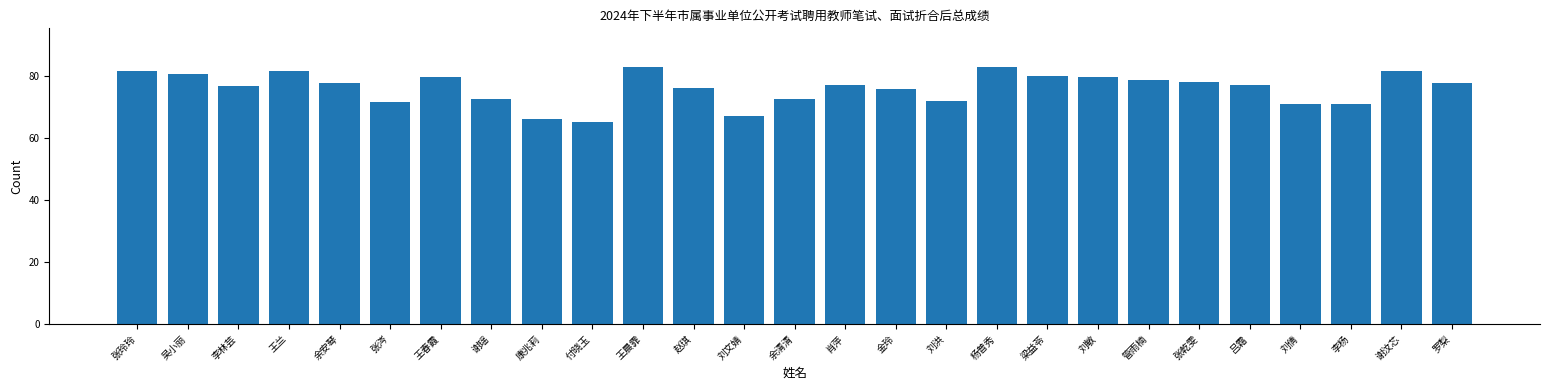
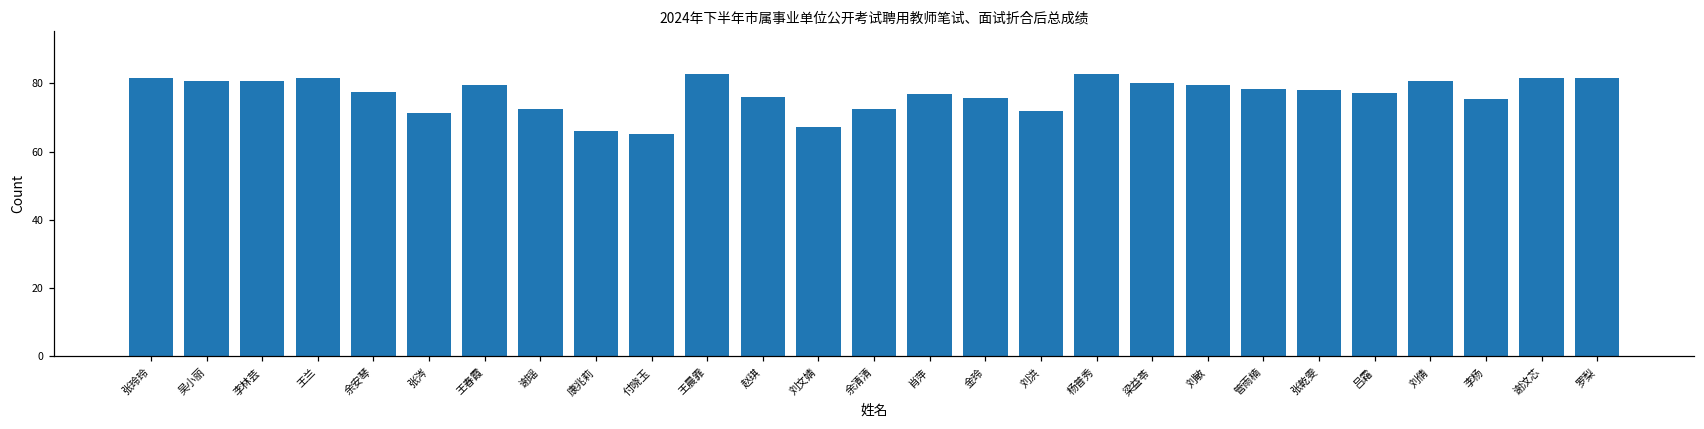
李林芸: 77 -> 81
刘倩: 71 -> 81
李杨: 71 -> 75
罗梨: 78 -> 82
